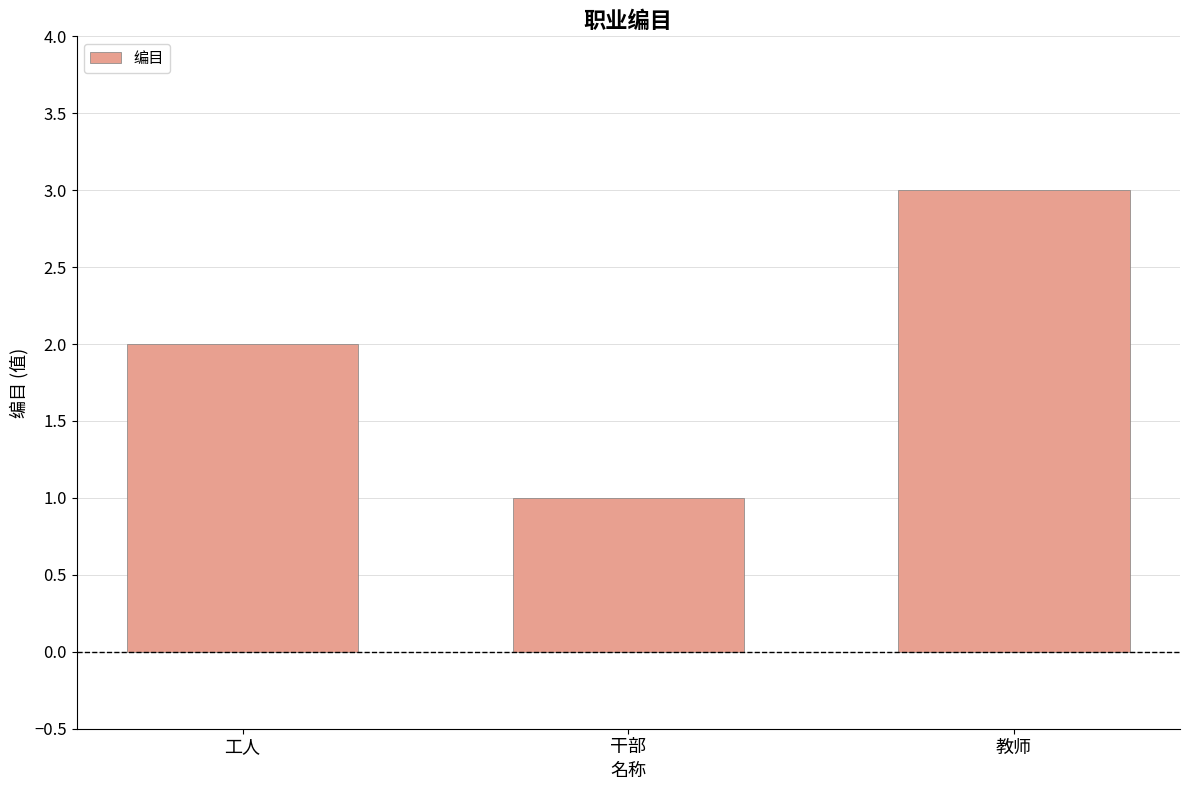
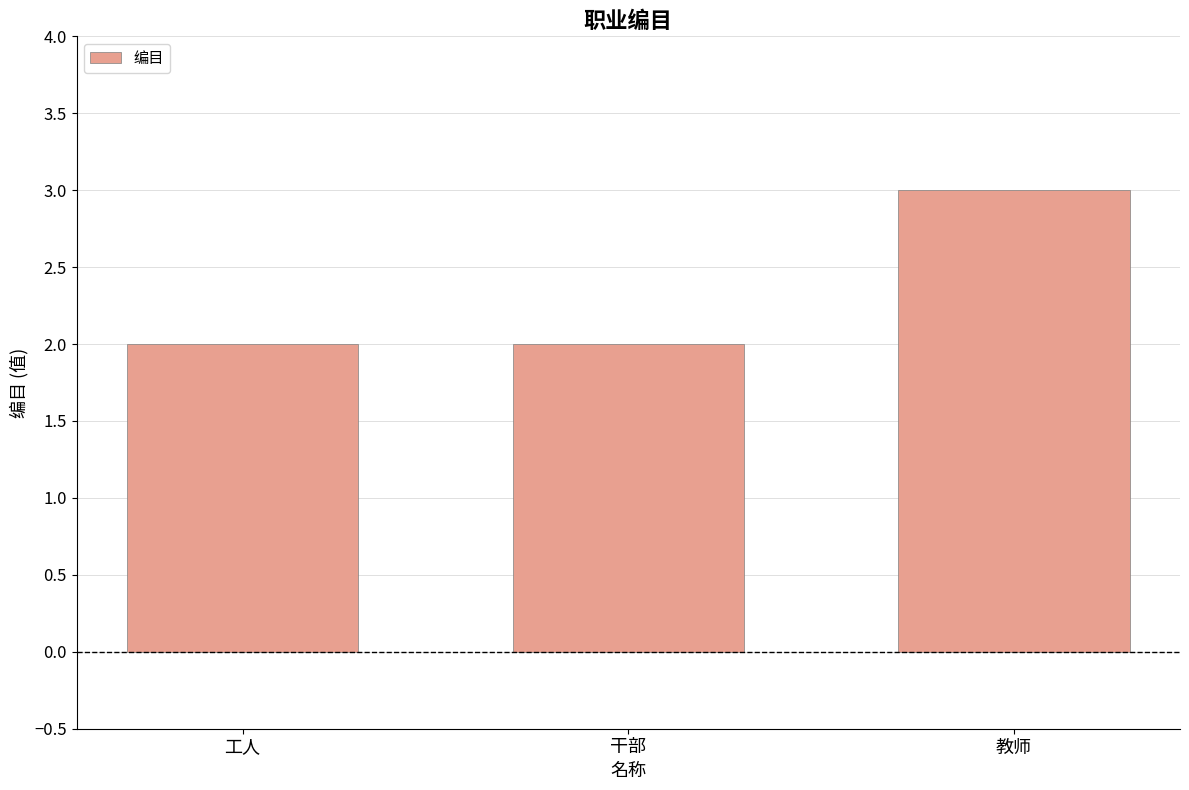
干部: 1 -> 2
